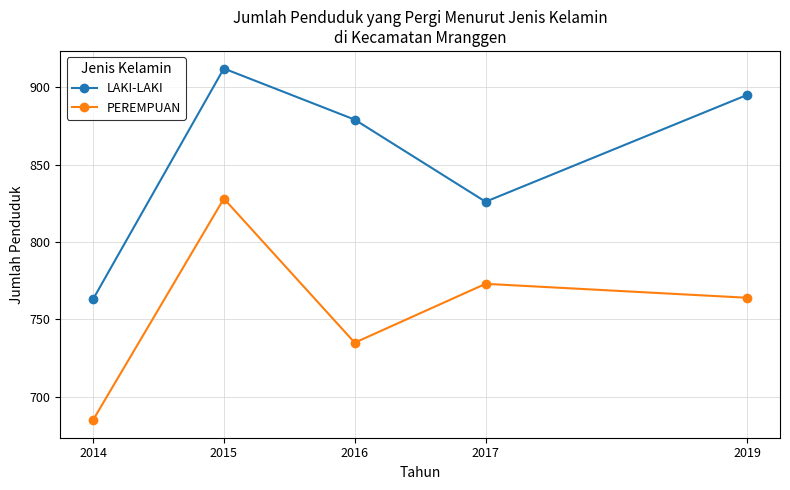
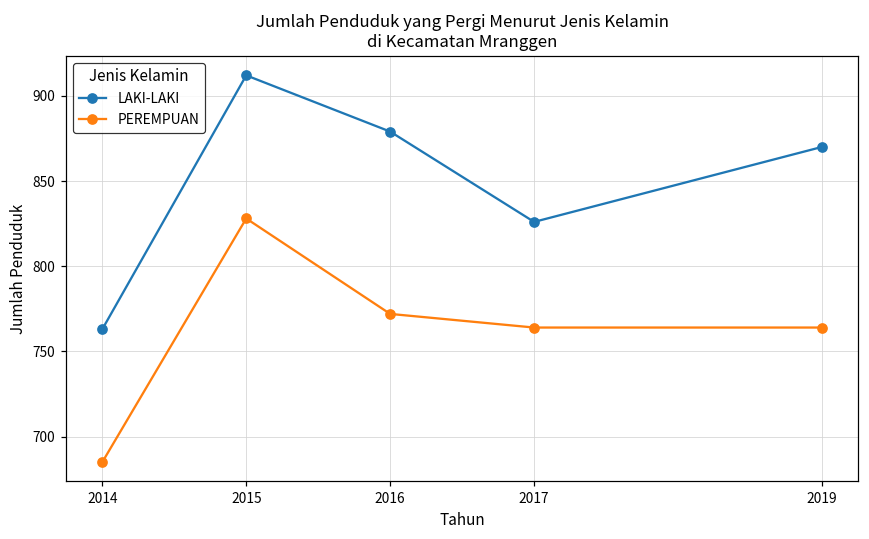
PEREMPUAN, 2016: 735 -> 772
PEREMPUAN, 2017: 773 -> 764
LAKI-LAKI, 2019: 895 -> 870
